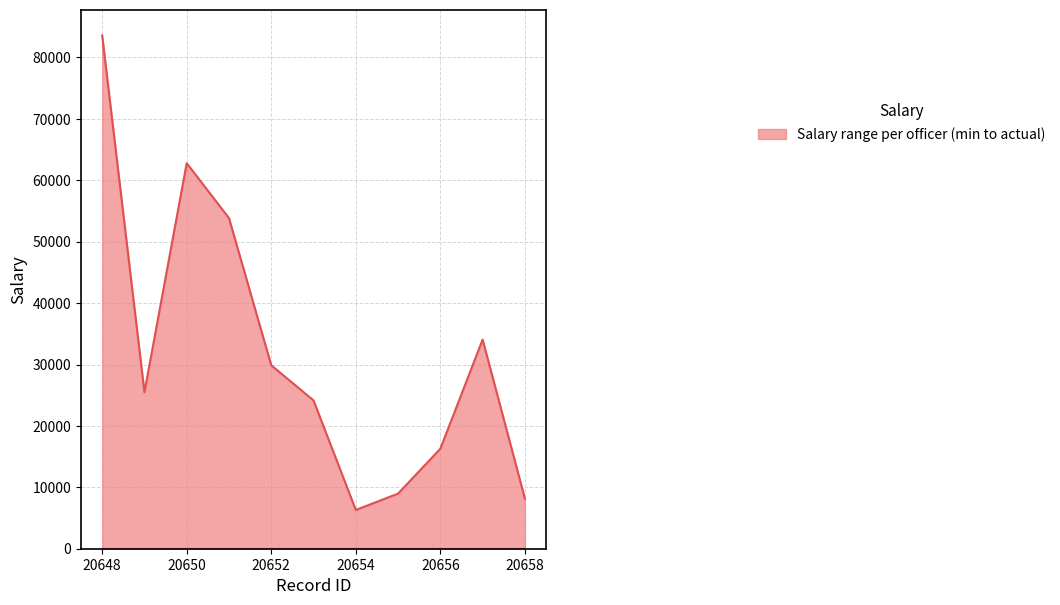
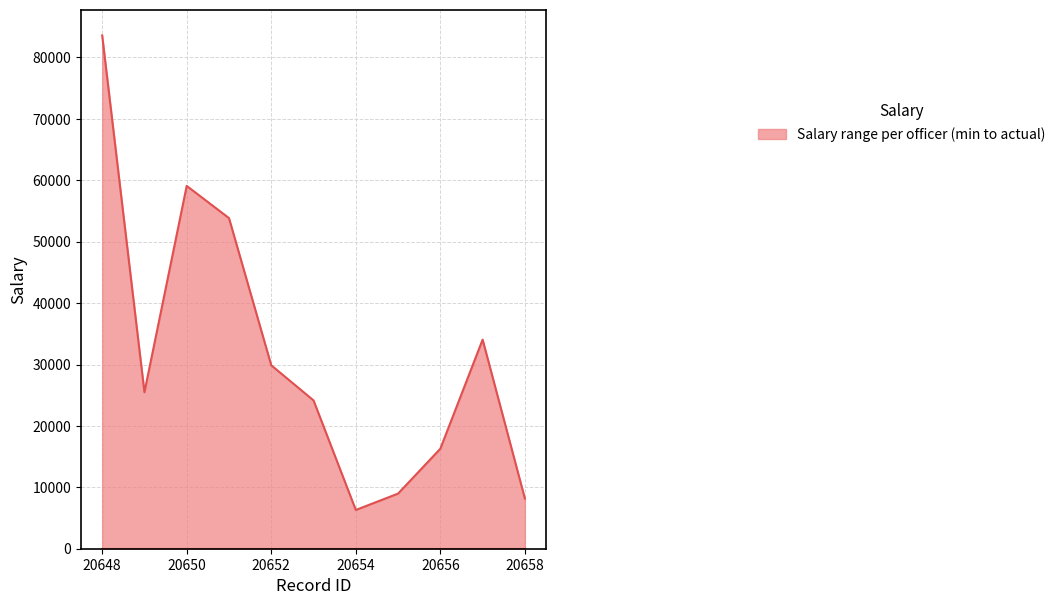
Salary range per officer (min to actual), 20650: 63000 -> 59000
